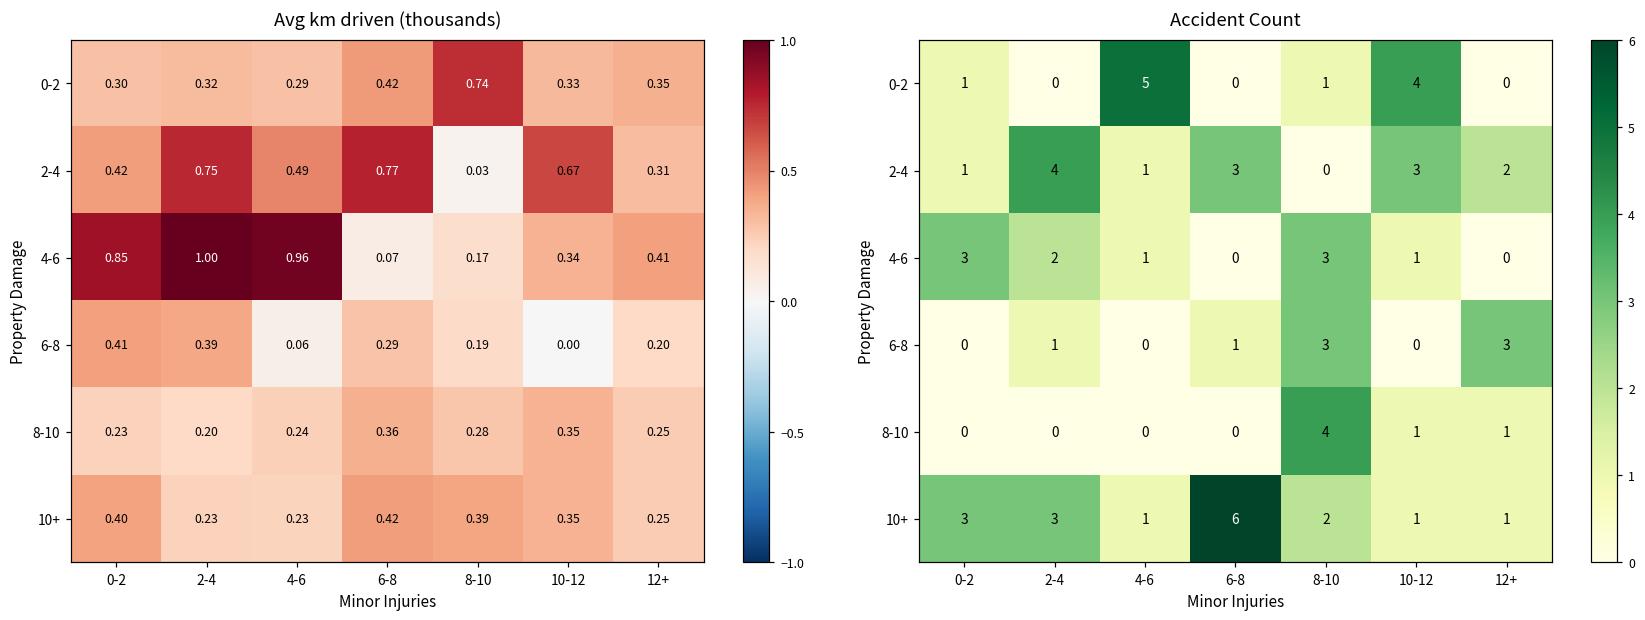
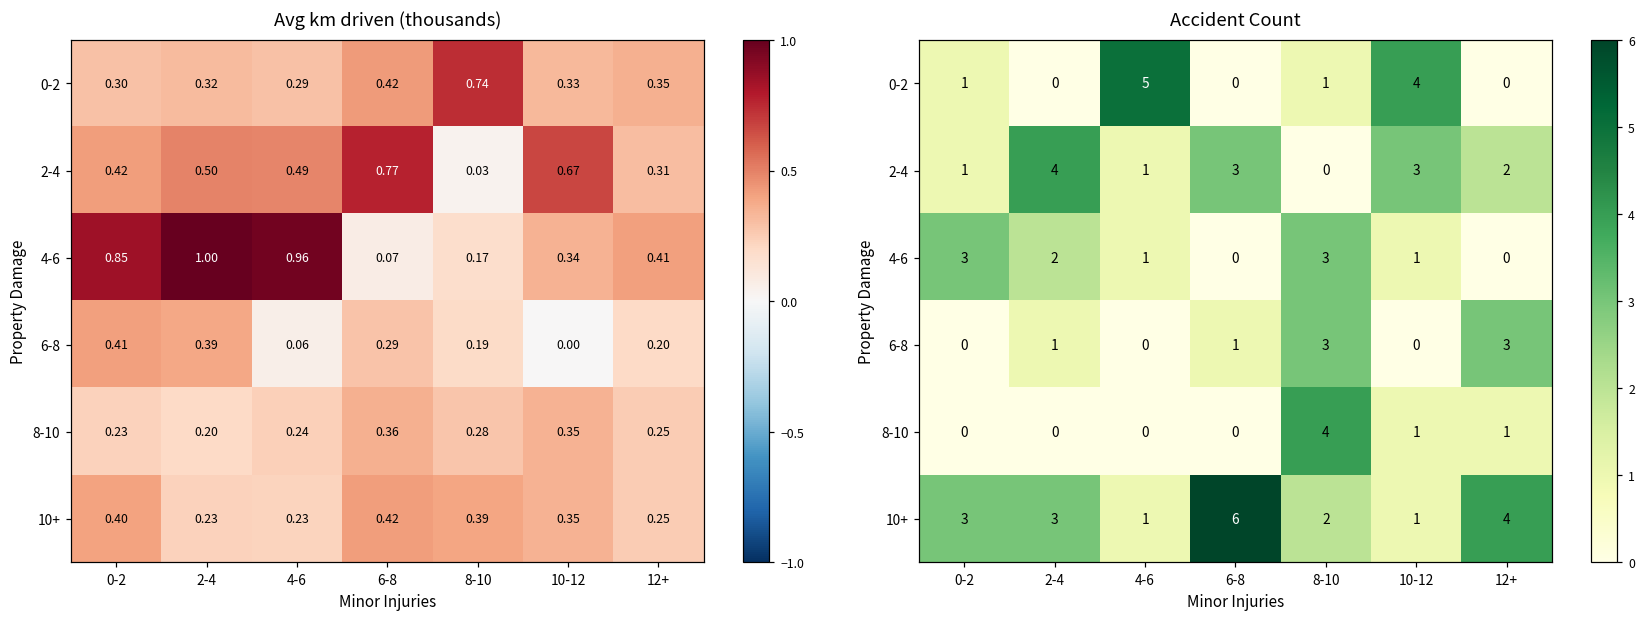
Avg km driven (thousands), 2-4, 2-4: 0.75 -> 0.50
Accident Count, 10+, 12+: 1 -> 4
